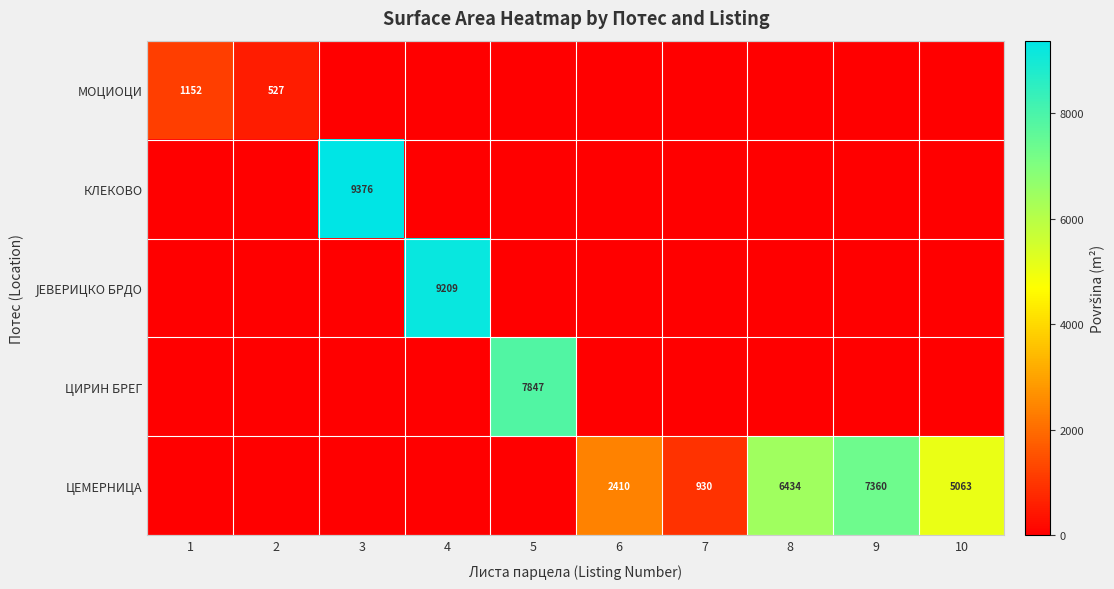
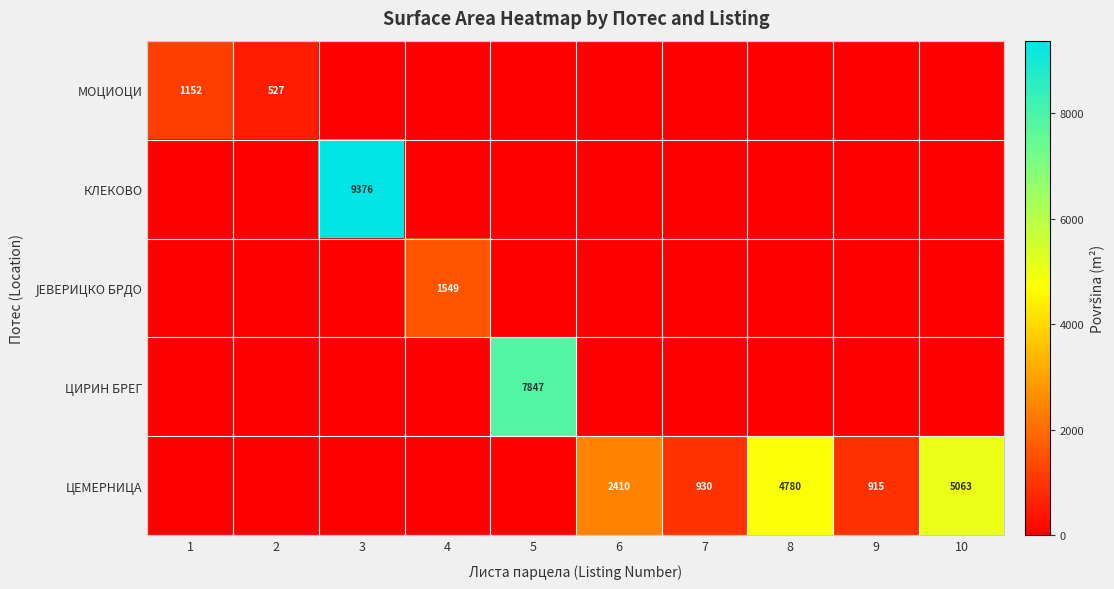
ЈЕВЕРИЦКО БРДО, 4: 9209 -> 1549
ЦЕМЕРНИЦА, 8: 6434 -> 4780
ЦЕМЕРНИЦА, 9: 7360 -> 915
